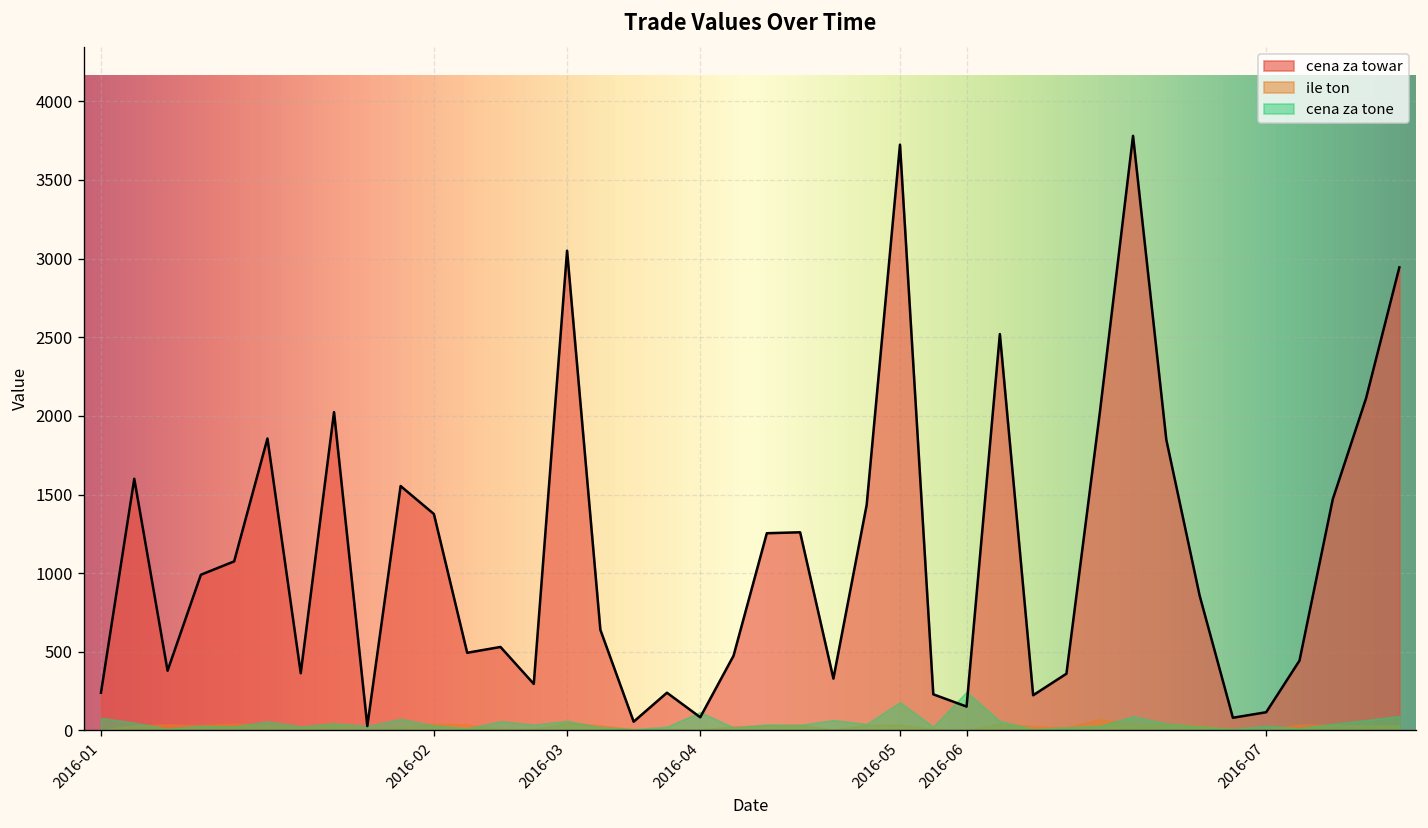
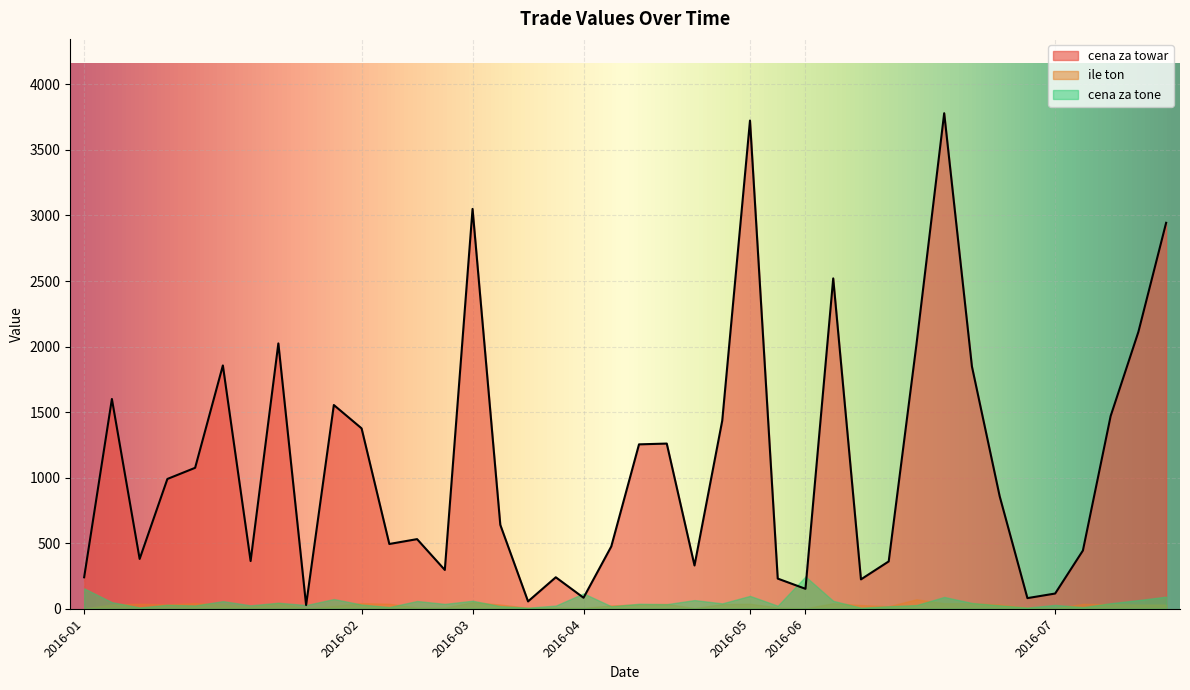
cena za tone, 2016-01: 80 -> 160
cena za tone, 2016-05: 180 -> 100
